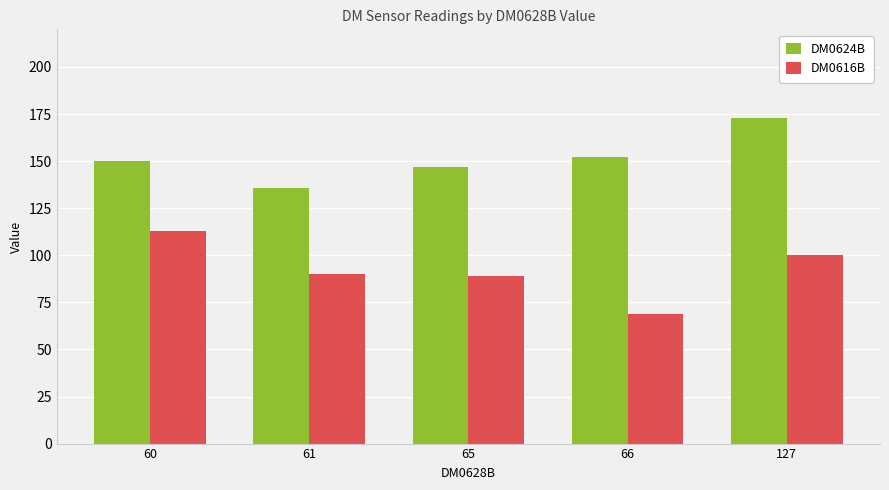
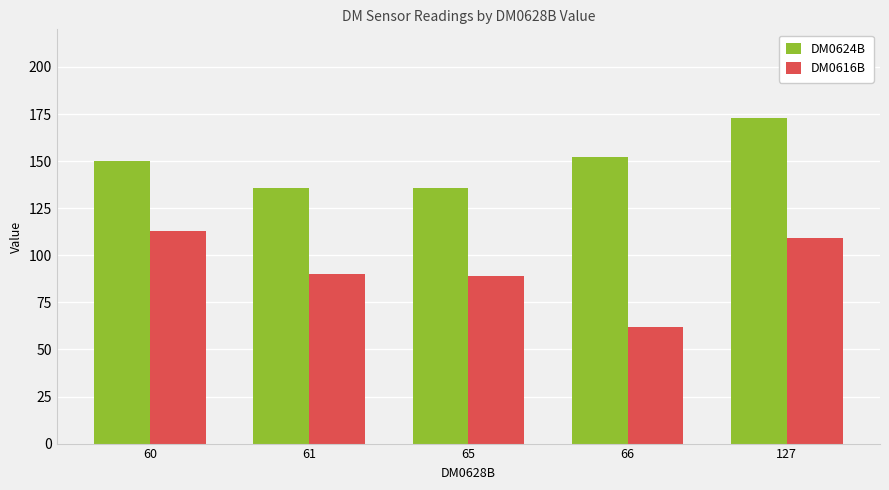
DM0624B, 65: 147 -> 136
DM0616B, 66: 69 -> 62
DM0616B, 127: 100 -> 109
